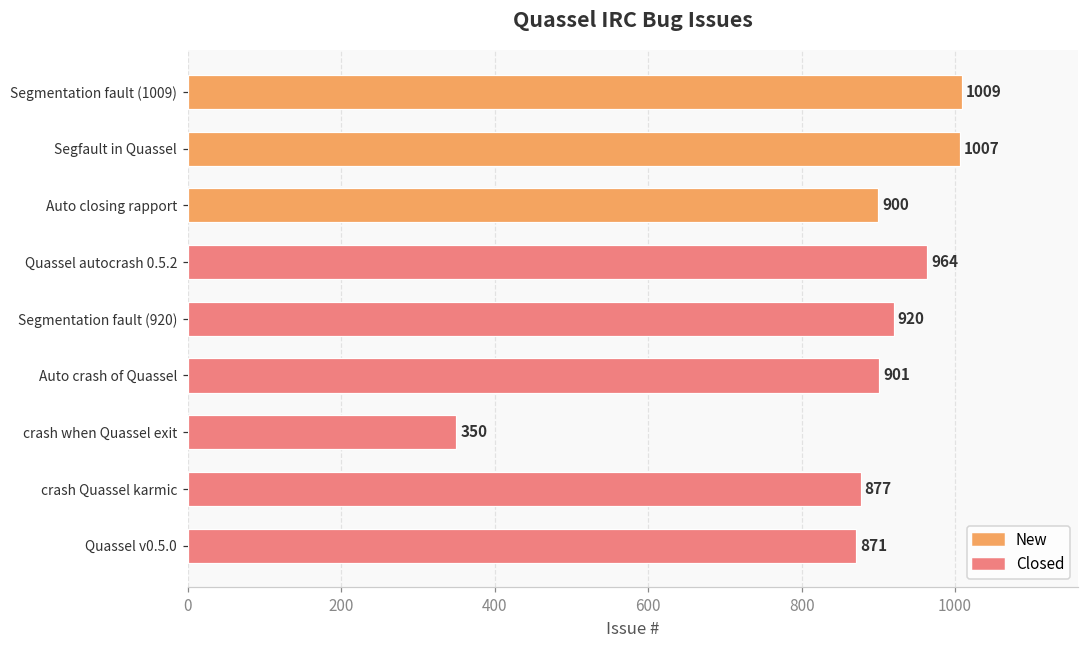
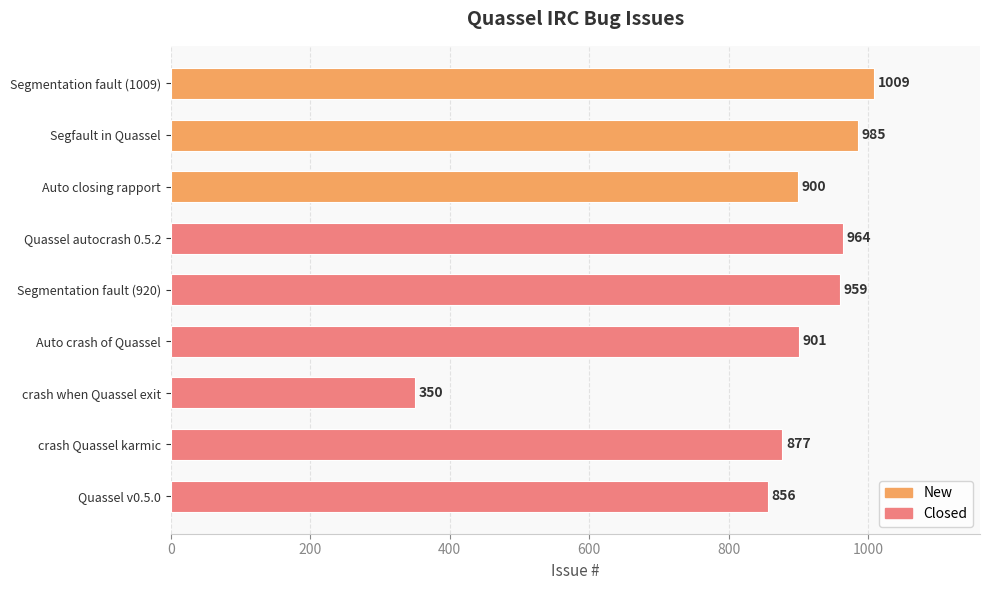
Segfault in Quassel: 1007 -> 985
Segmentation fault (920): 920 -> 959
Quassel v0.5.0: 871 -> 856
